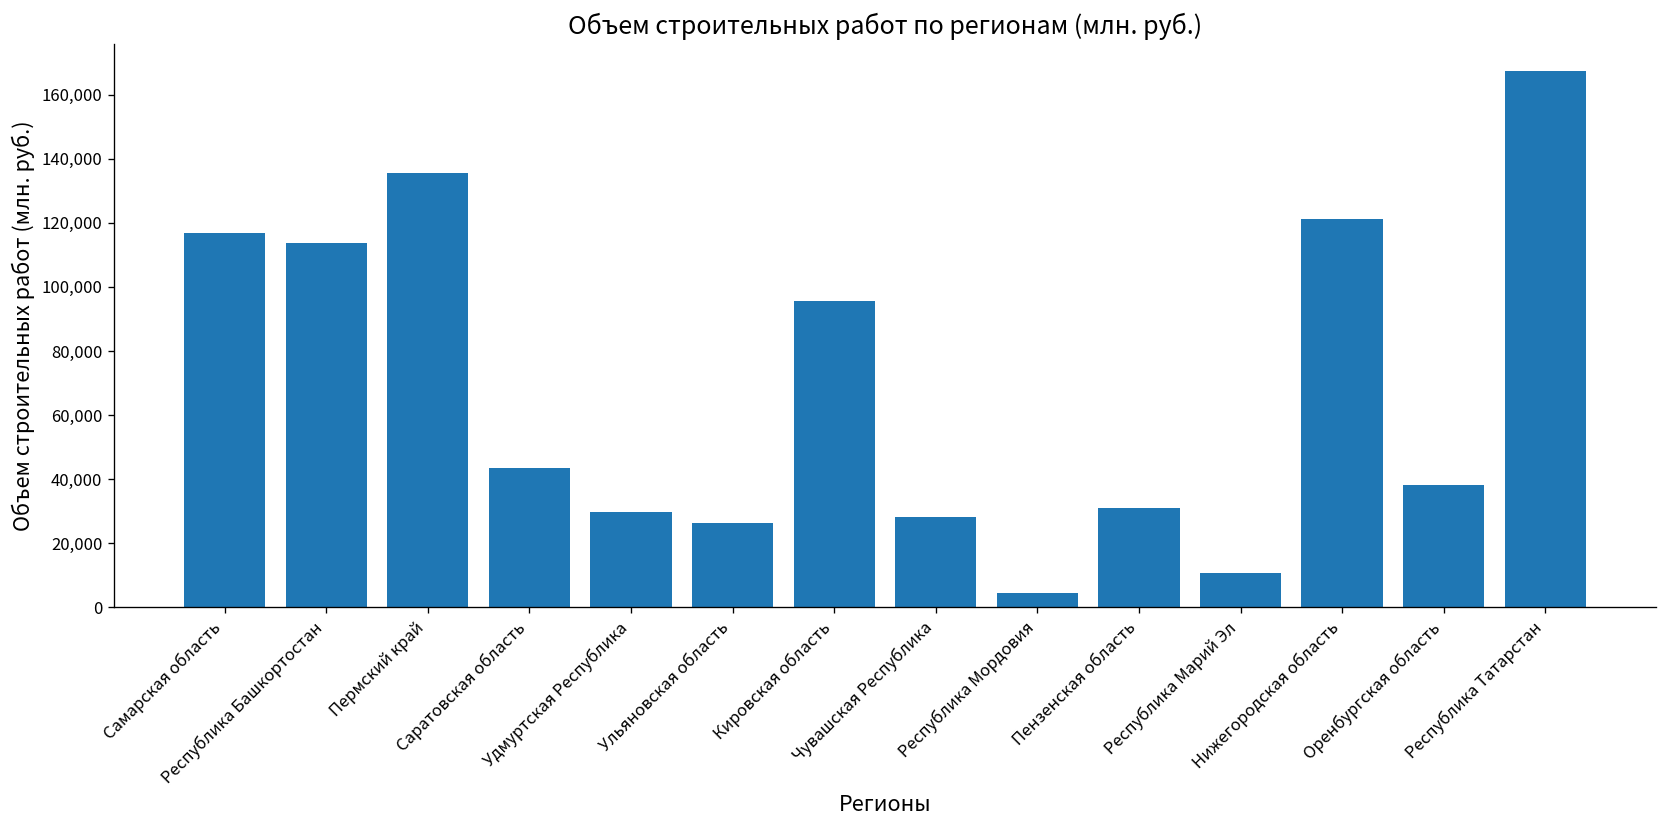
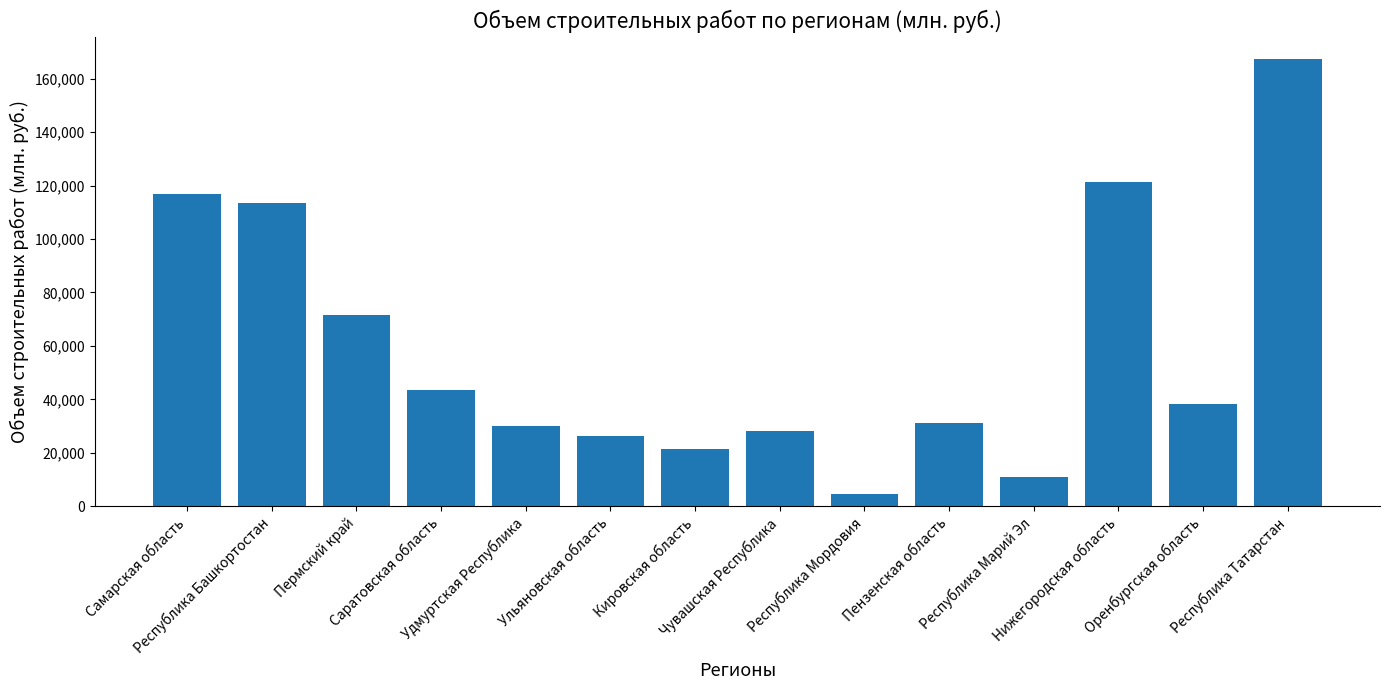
Пермский край: 135,000 -> 71,000
Кировская область: 95,000 -> 21,000
